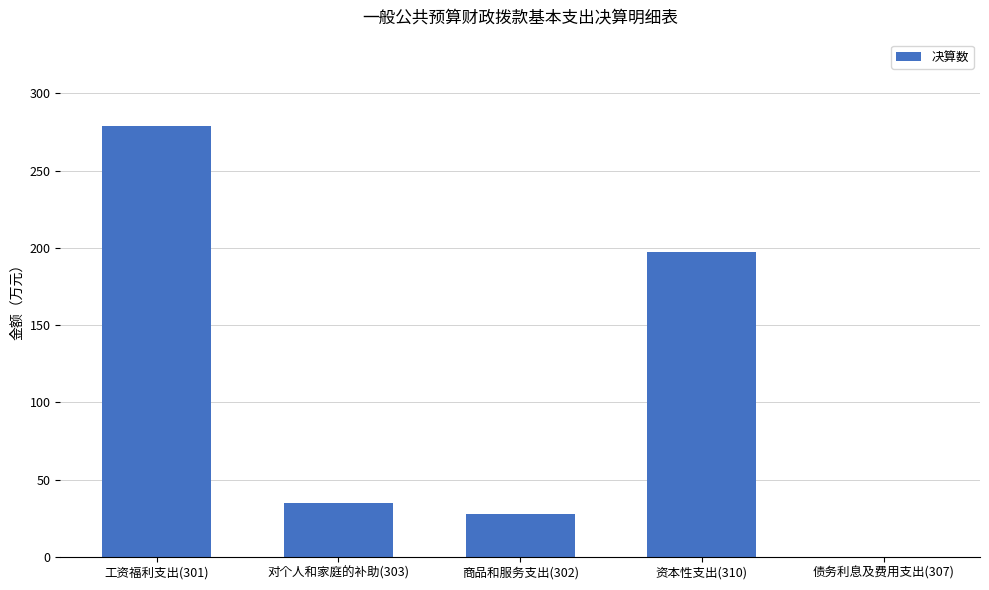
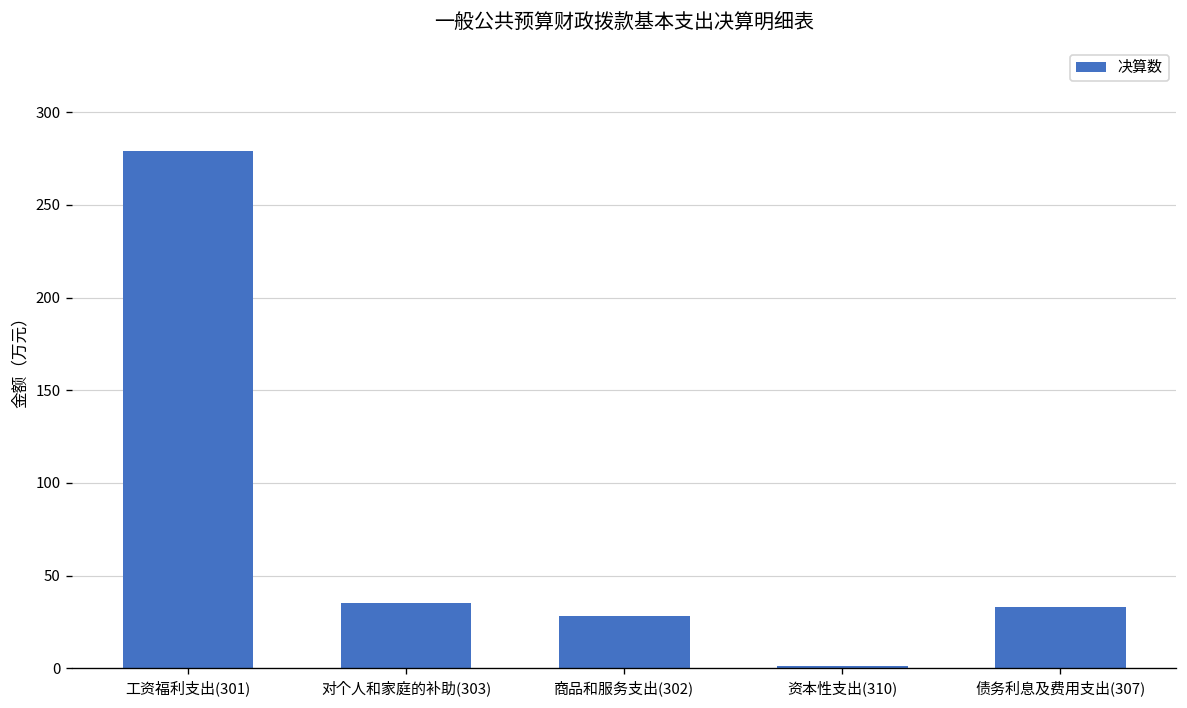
资本性支出(310): 198 -> 1
债务利息及费用支出(307): 0 -> 33
